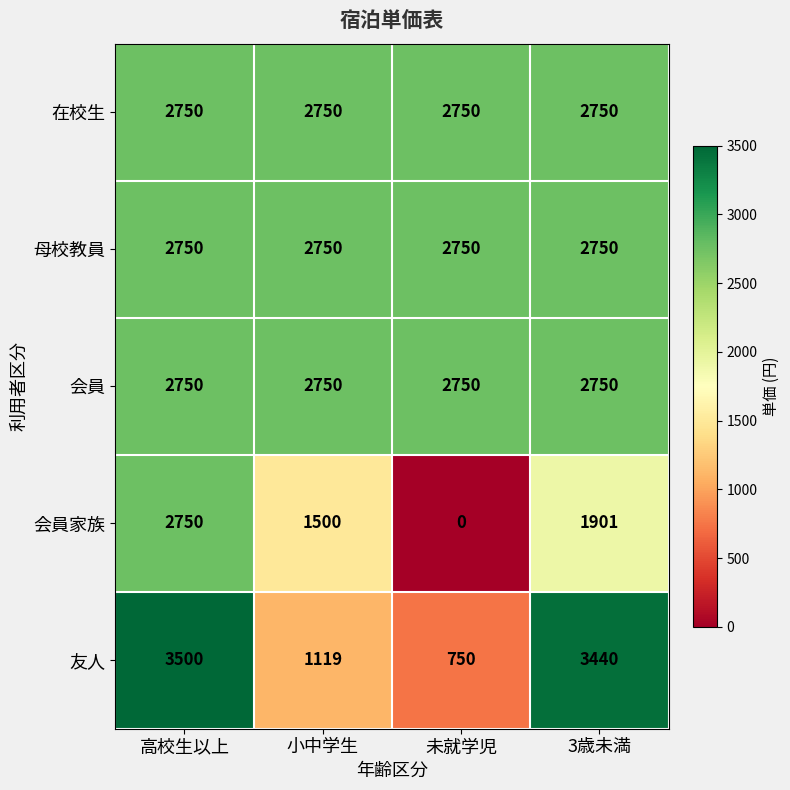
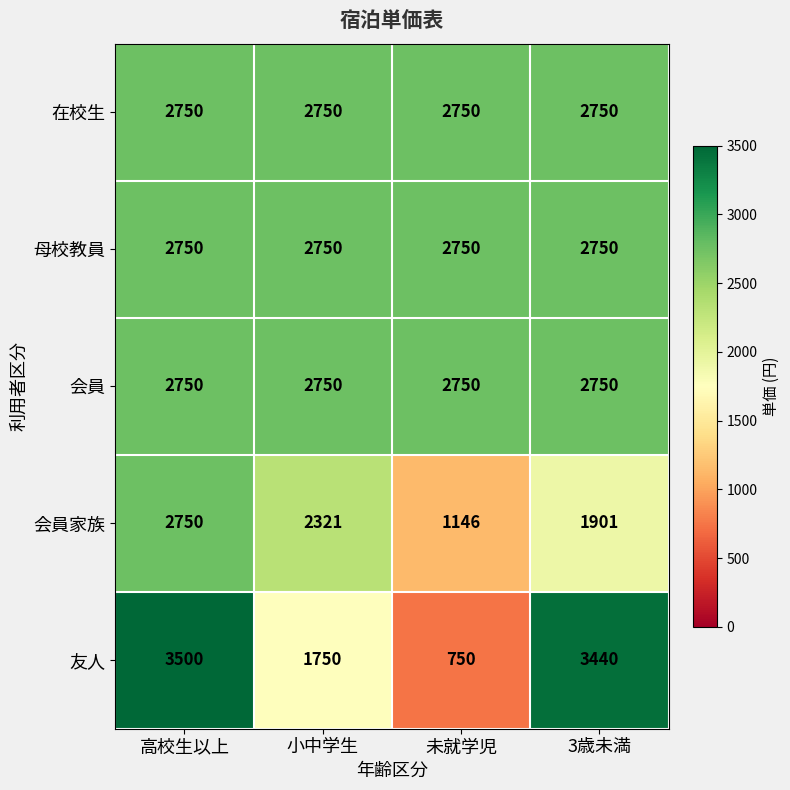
会員家族, 小中学生: 1500 -> 2321
会員家族, 未就学児: 0 -> 1146
友人, 小中学生: 1119 -> 1750
